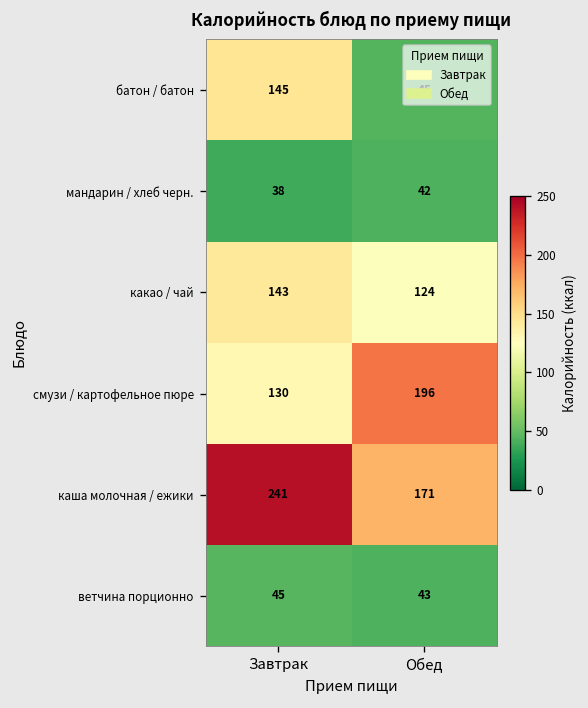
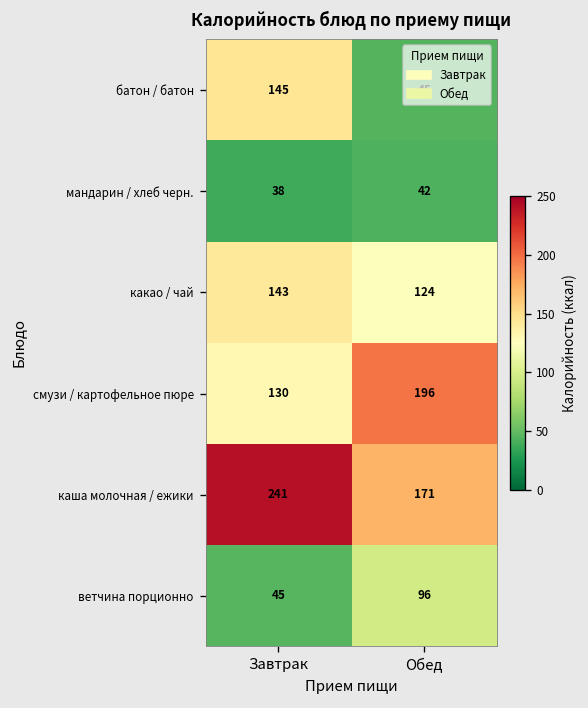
ветчина порционно, Обед: 43 -> 96
